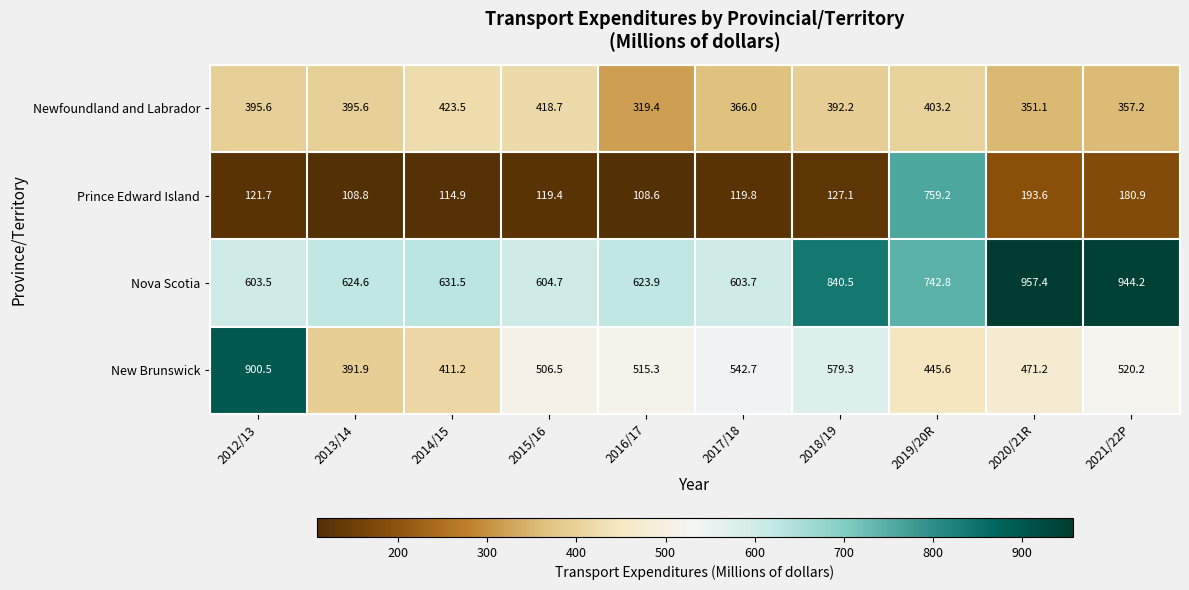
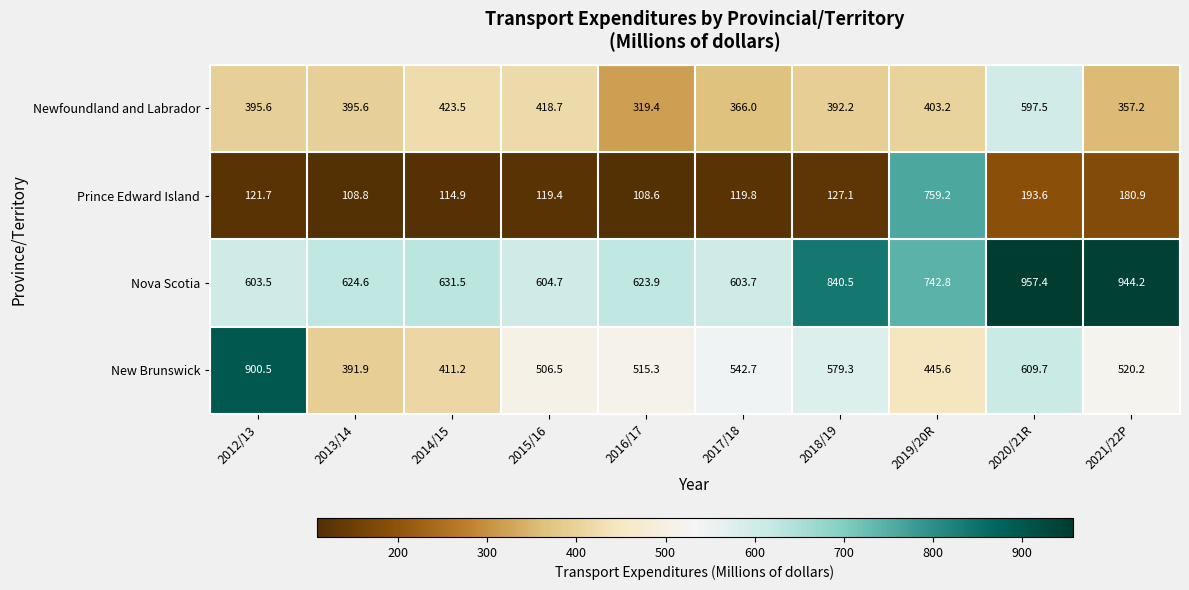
Newfoundland and Labrador, 2020/21R: 351.1 -> 597.5
New Brunswick, 2020/21R: 471.2 -> 609.7
